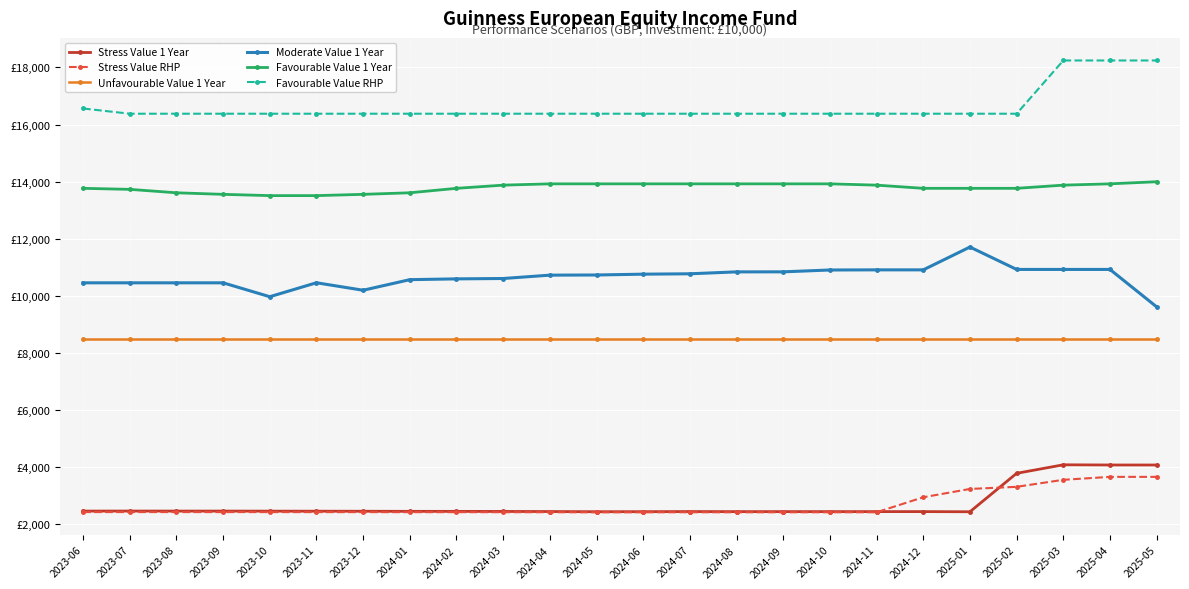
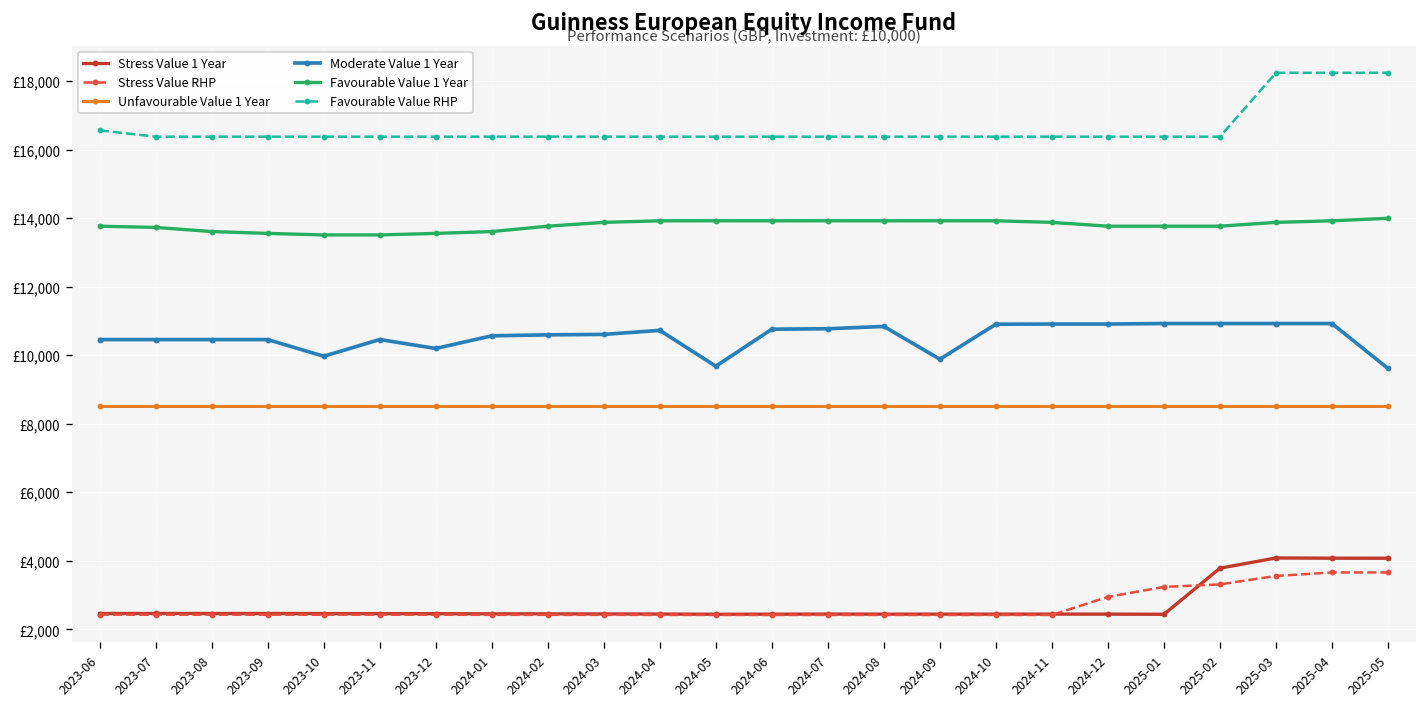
Moderate Value 1 Year, 2024-05: £10,700 -> £9,700
Moderate Value 1 Year, 2024-09: £10,800 -> £9,900
Moderate Value 1 Year, 2025-01: £11,700 -> £10,900
